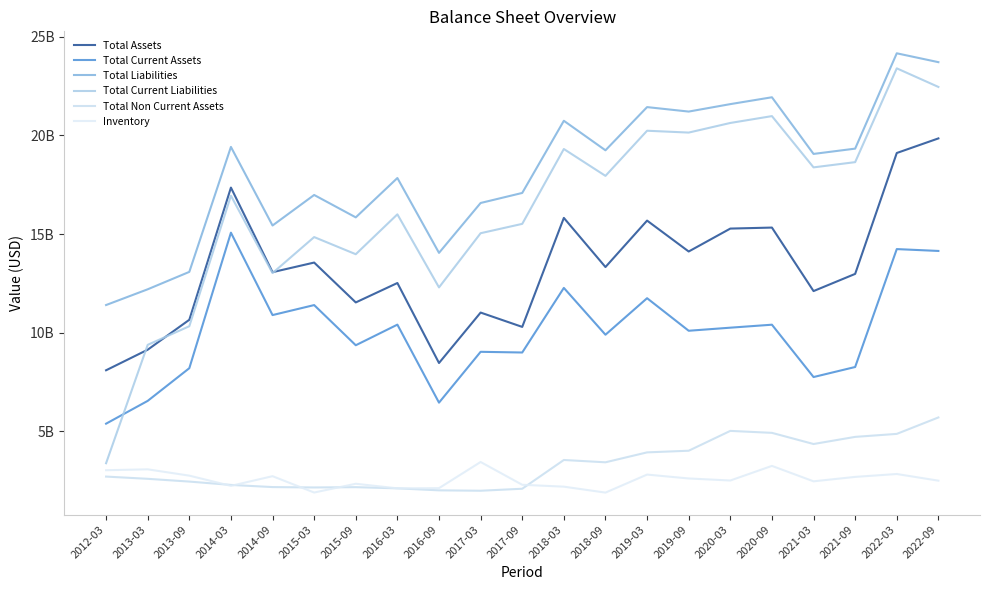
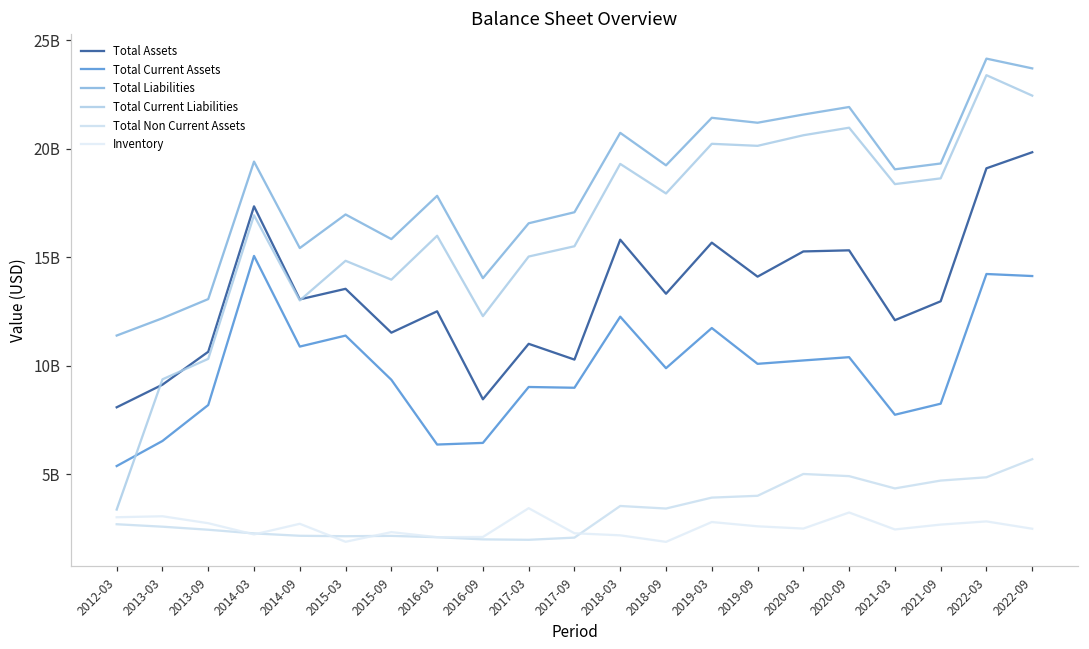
Total Current Assets, 2016-03: 10400000000 -> 6400000000
